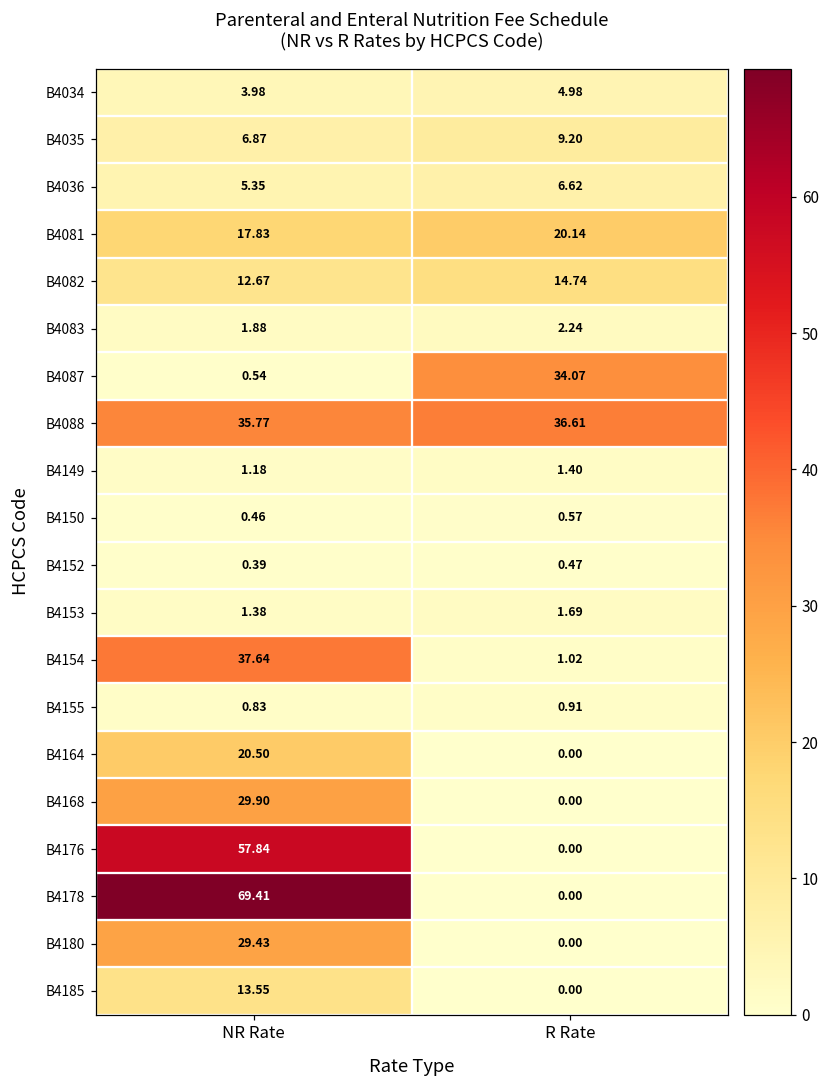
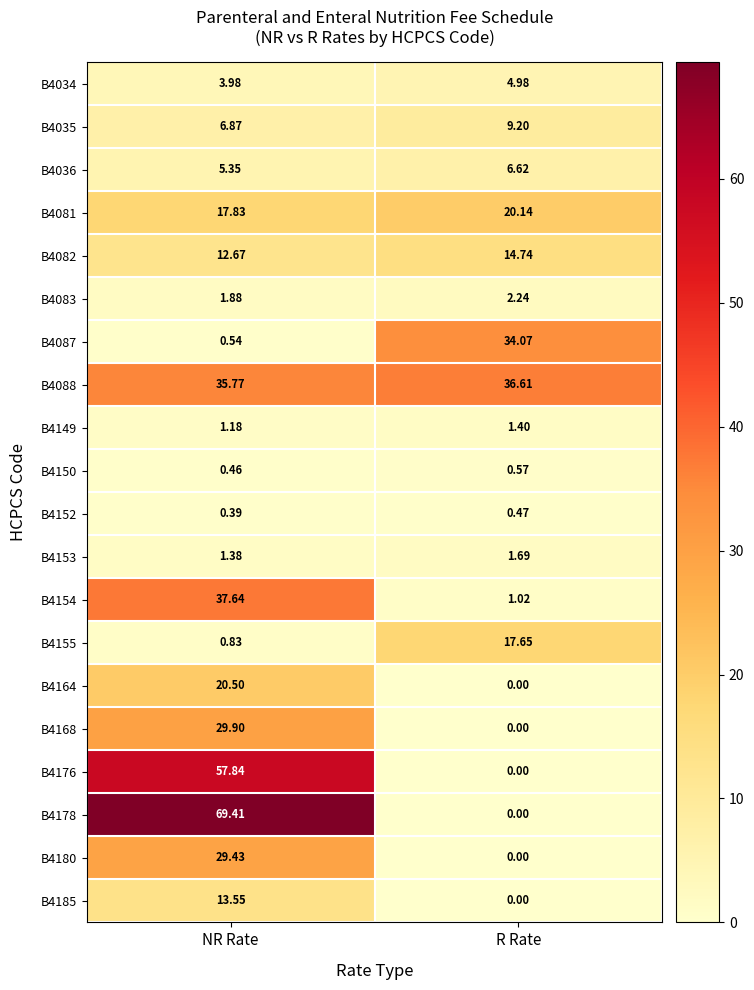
B4155, R Rate: 0.91 -> 17.65
